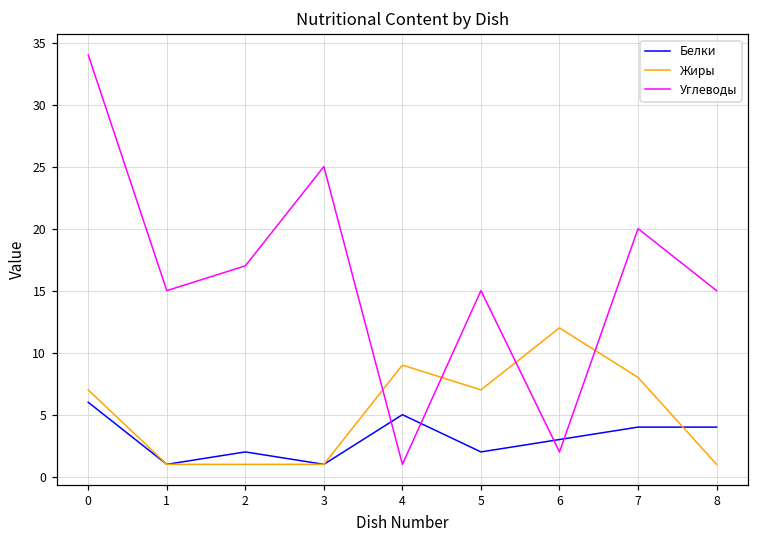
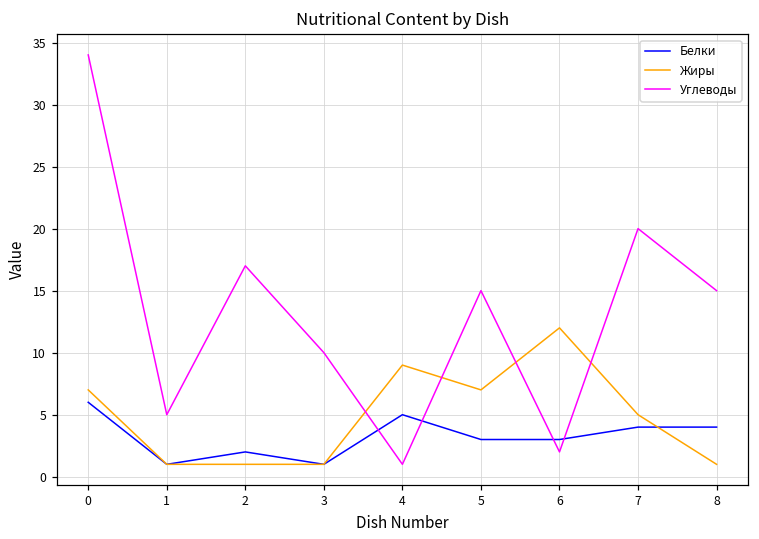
Углеводы, 1: 15 -> 5
Углеводы, 3: 25 -> 10
Белки, 5: 2 -> 3
Жиры, 7: 8 -> 5
